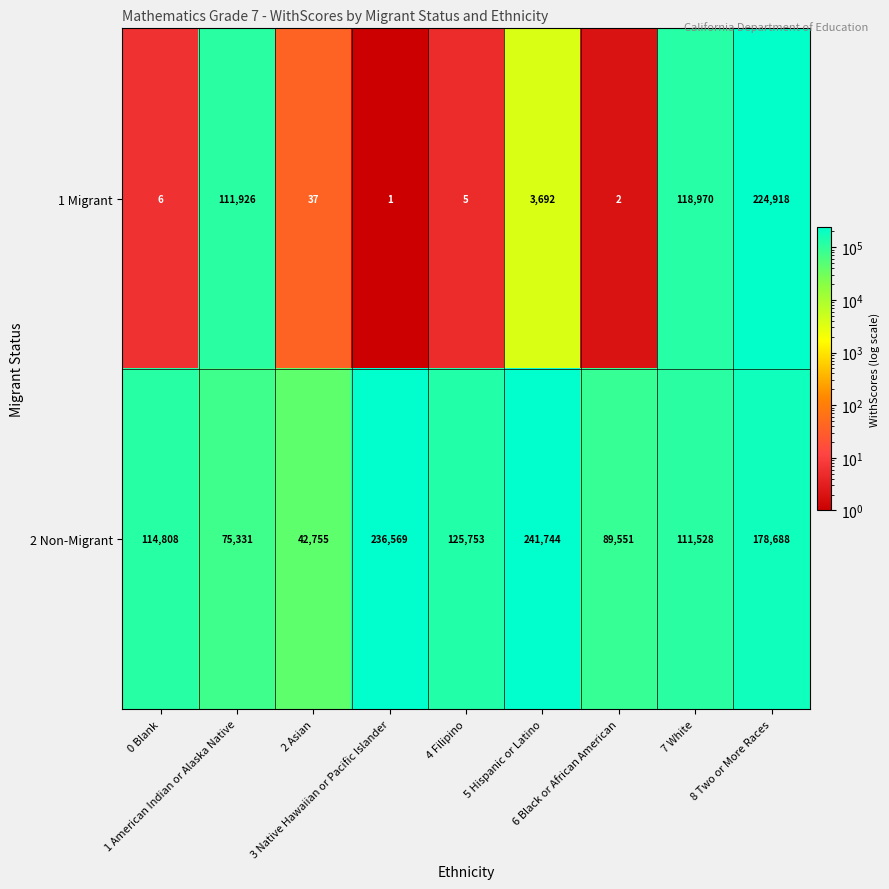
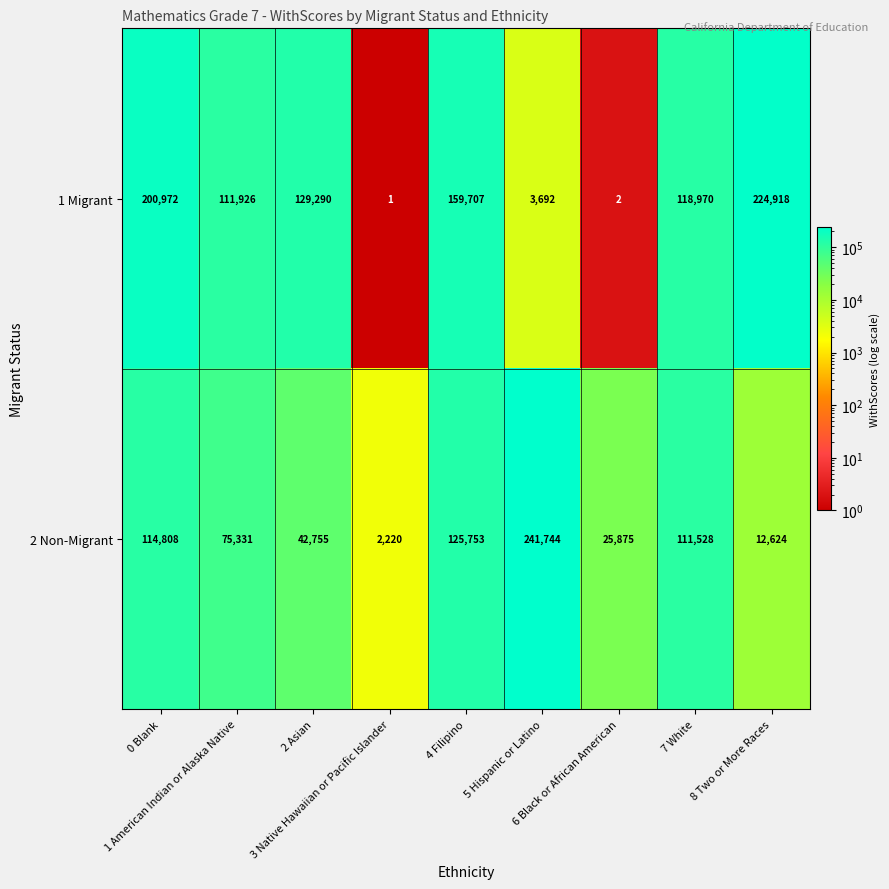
1 Migrant, 0 Blank: 6 -> 200,972
1 Migrant, 2 Asian: 37 -> 129,290
1 Migrant, 4 Filipino: 5 -> 159,707
2 Non-Migrant, 3 Native Hawaiian or Pacific Islander: 236,569 -> 2,220
2 Non-Migrant, 6 Black or African American: 89,551 -> 25,875
2 Non-Migrant, 8 Two or More Races: 178,688 -> 12,624
